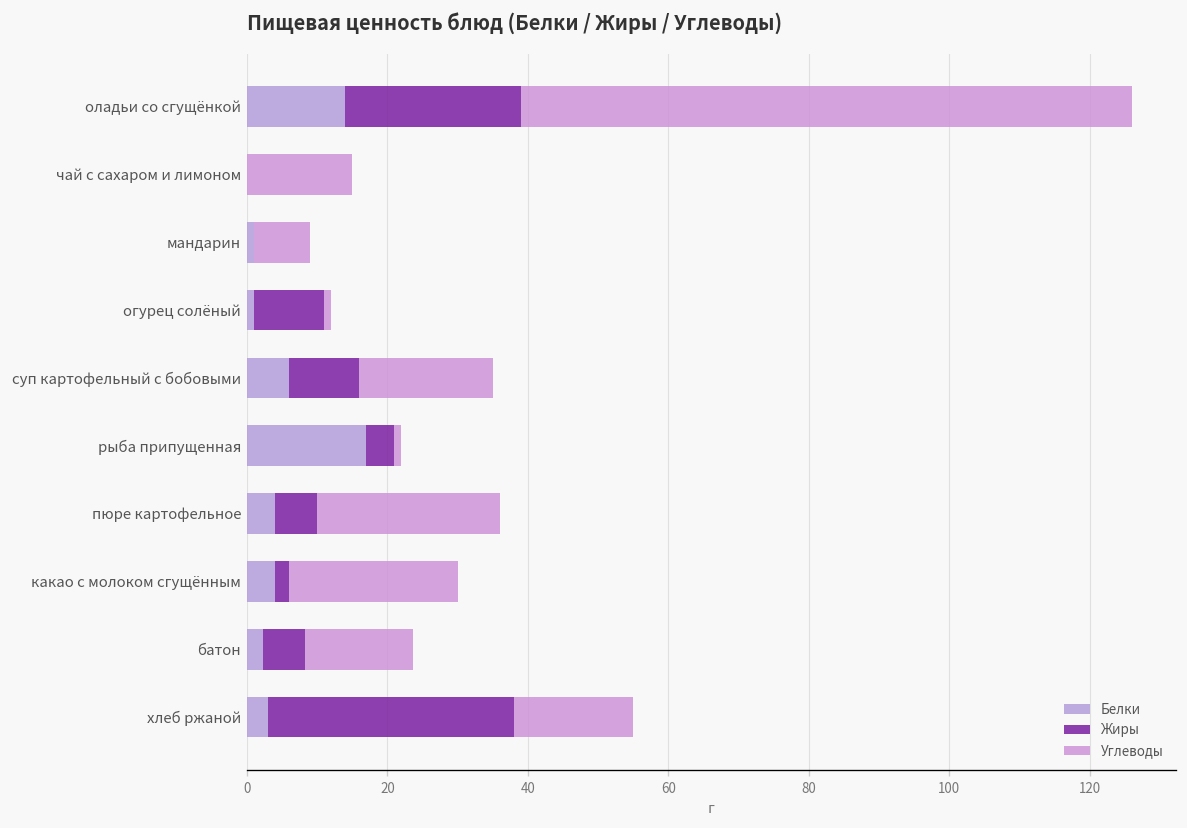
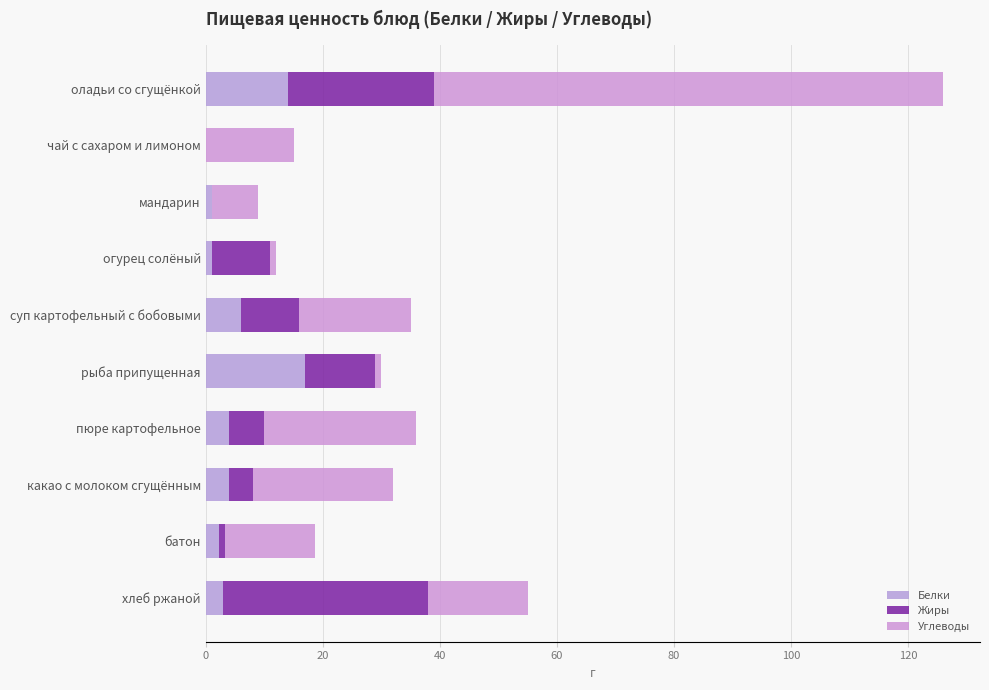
Жиры, рыба припущенная: 4 -> 12
Жиры, какао с молоком сгущённым: 2 -> 4
Жиры, батон: 6 -> 1
